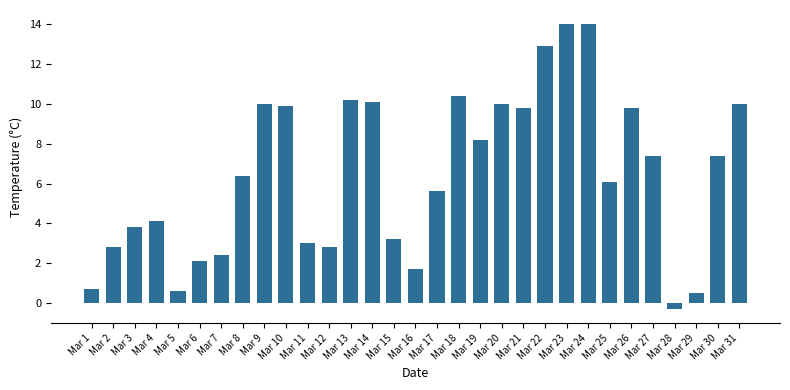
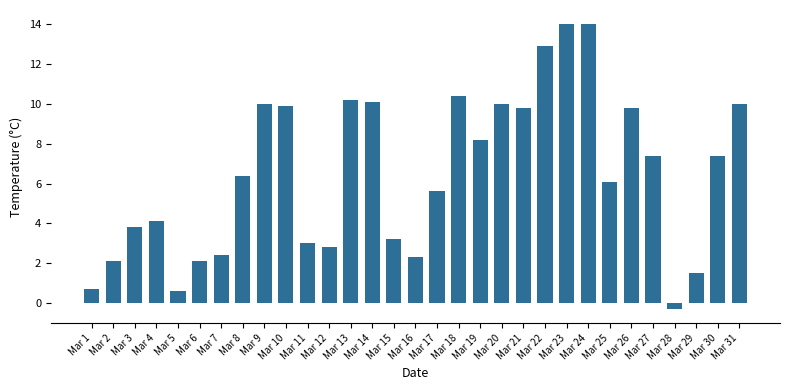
Mar 2: 2.8 -> 2.1
Mar 16: 1.7 -> 2.3
Mar 29: 0.5 -> 1.5
